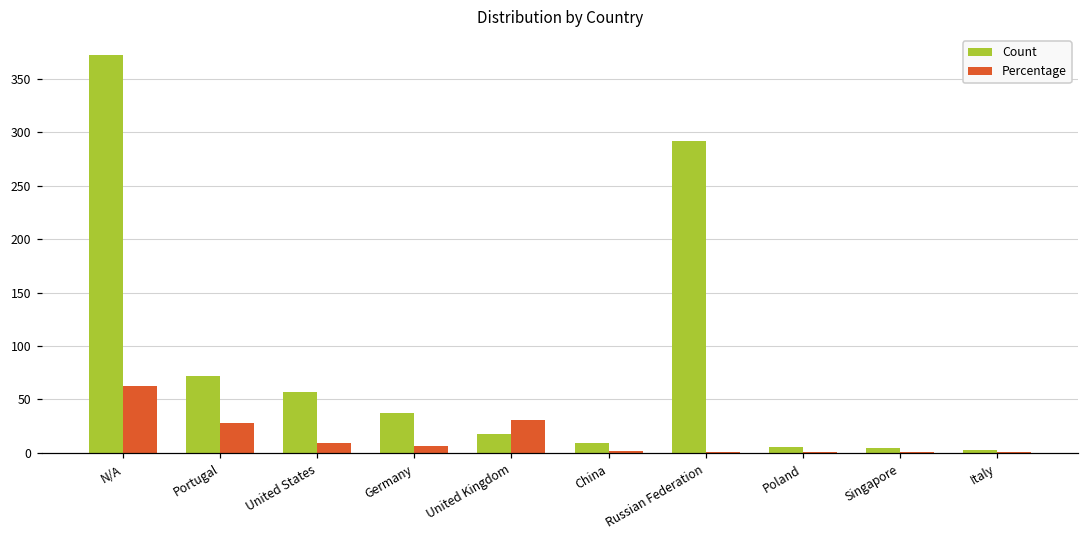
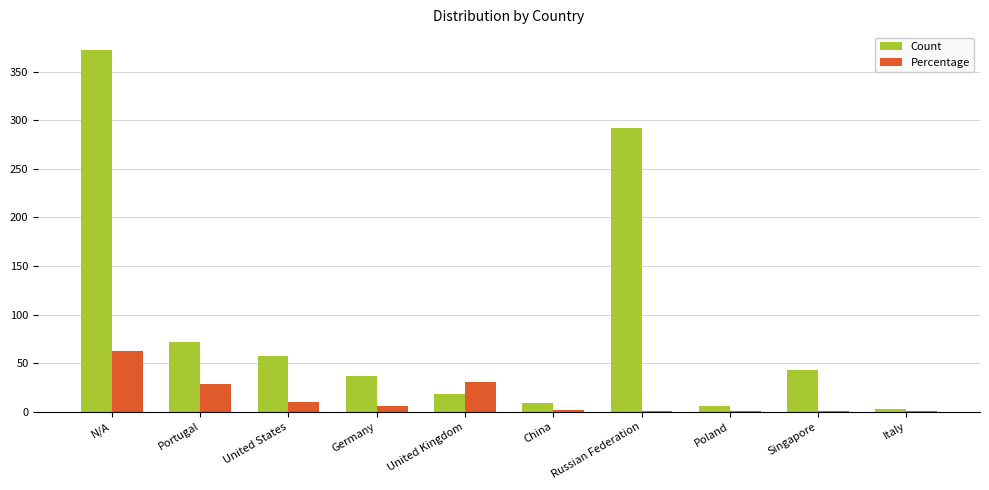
Count, Singapore: 10 -> 40
